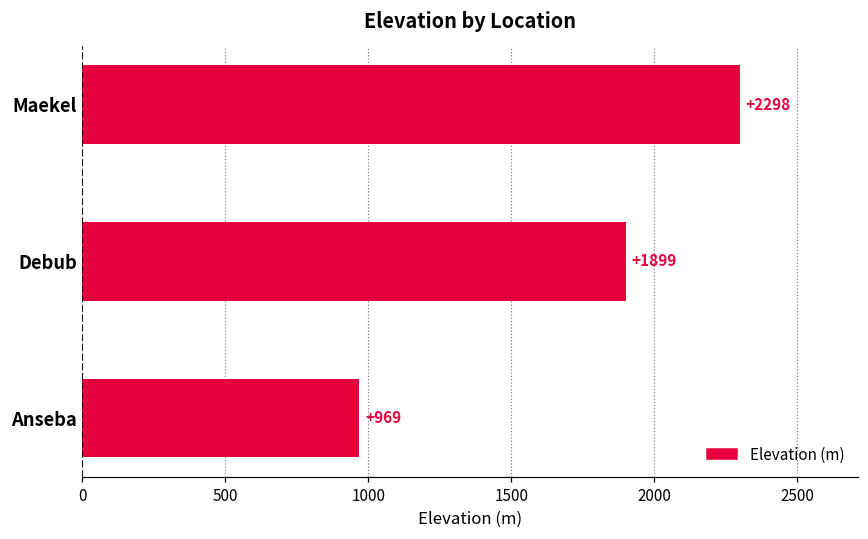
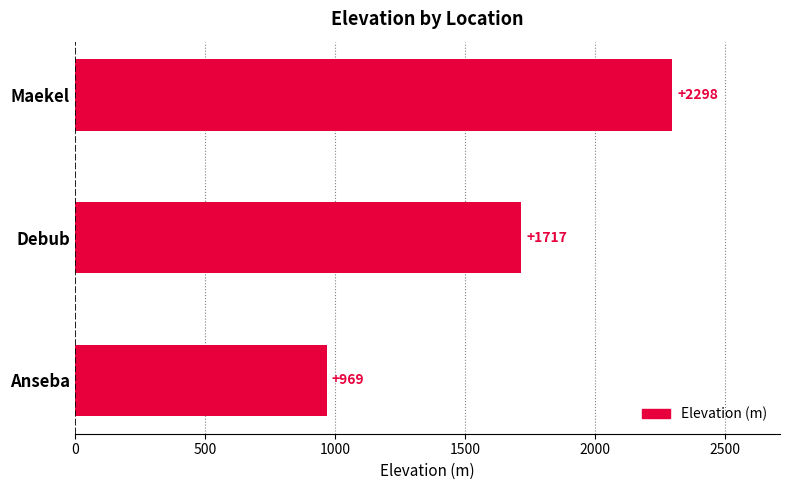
Debub: +1899 -> +1717
